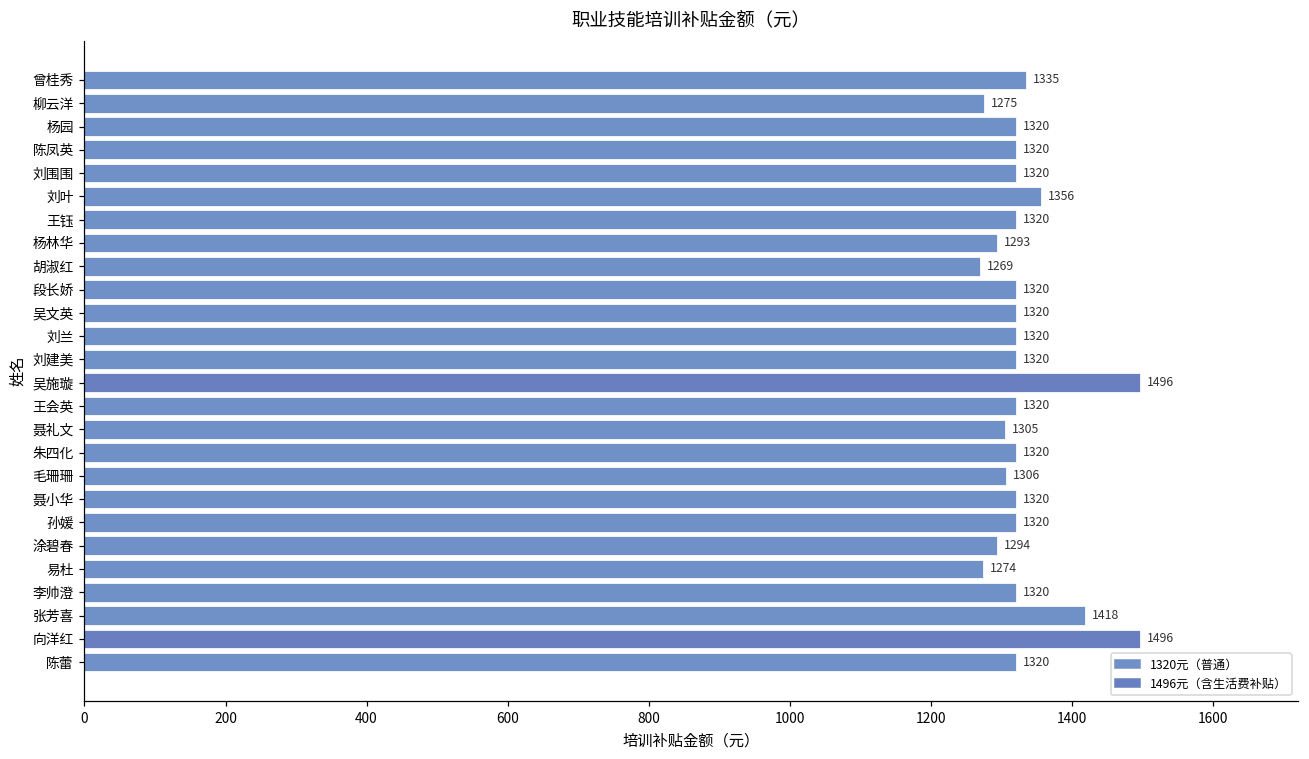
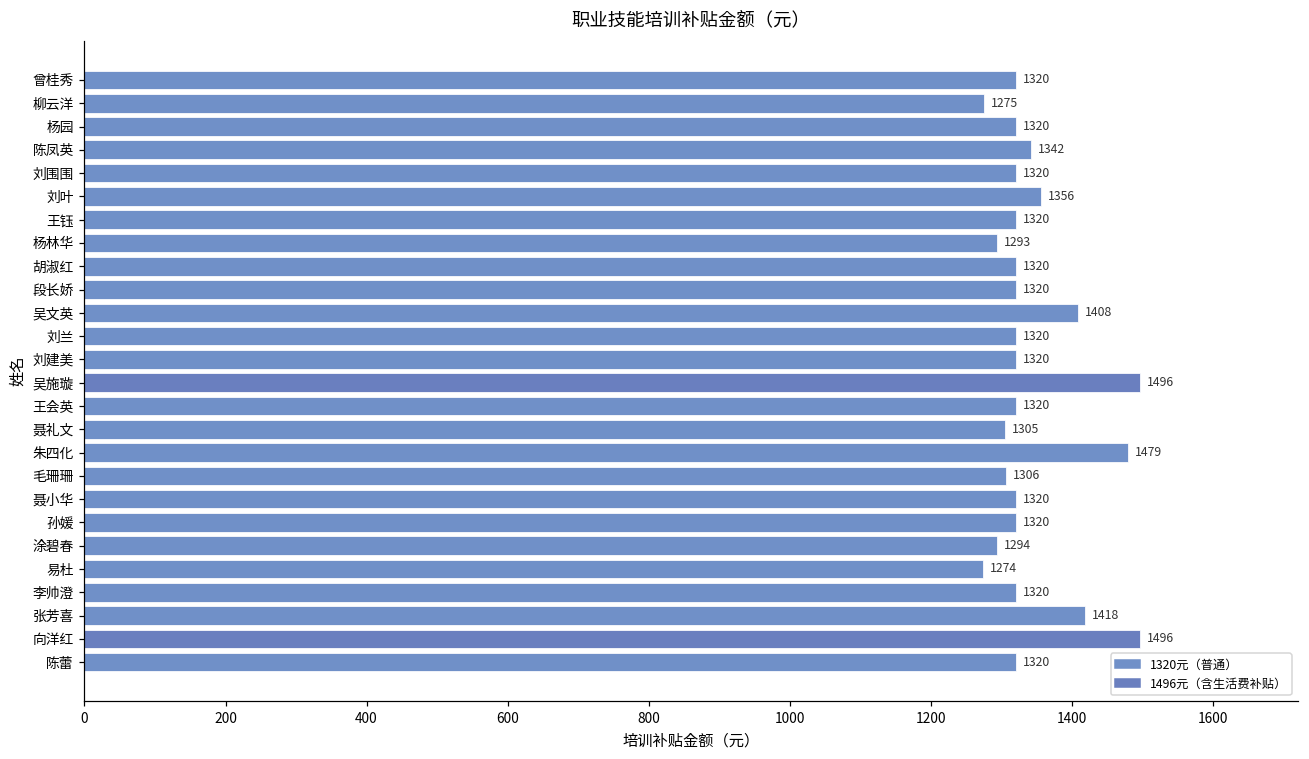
曾桂秀: 1335 -> 1320
陈凤英: 1320 -> 1342
胡淑红: 1269 -> 1320
吴文英: 1320 -> 1408
朱四化: 1320 -> 1479
